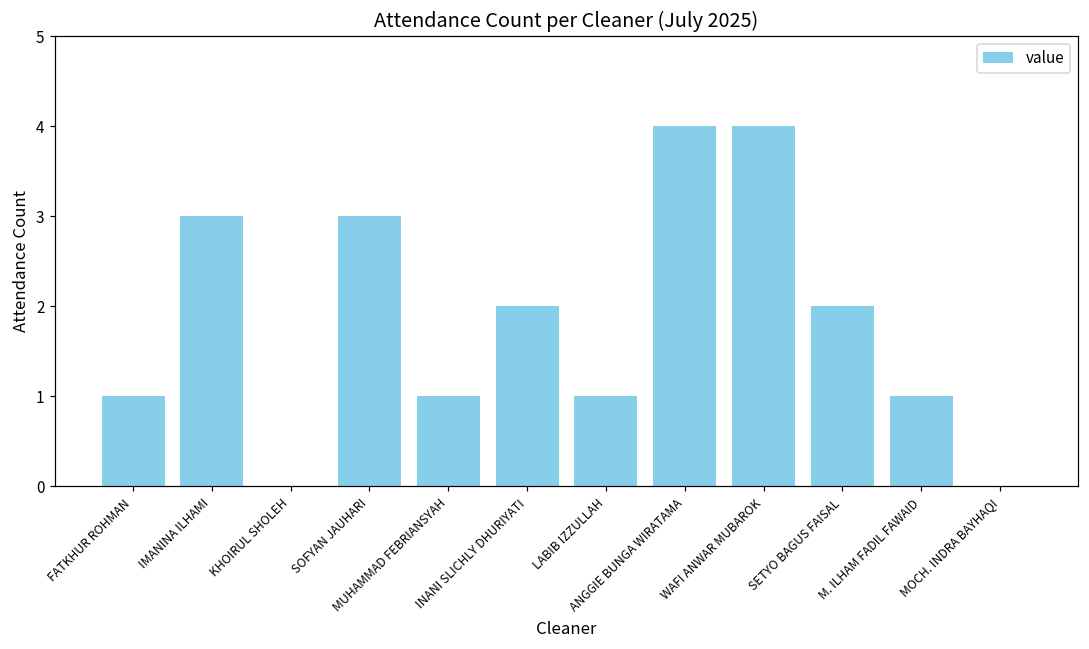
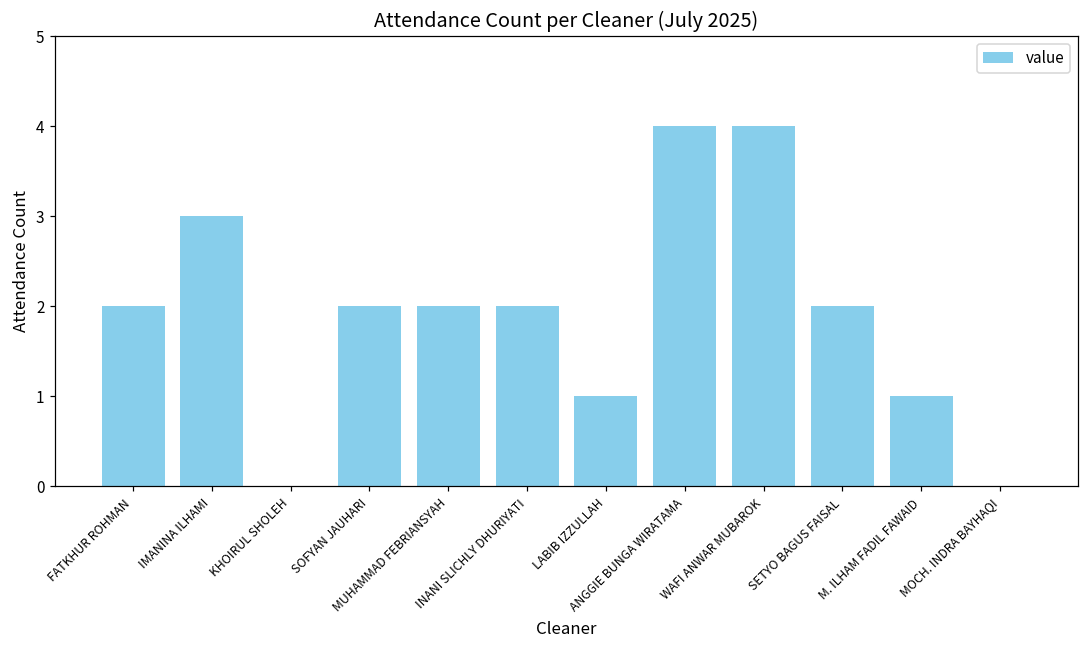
FATKHUR ROHMAN: 1 -> 2
SOFYAN JAUHARI: 3 -> 2
MUHAMMAD FEBRIANSYAH: 1 -> 2
